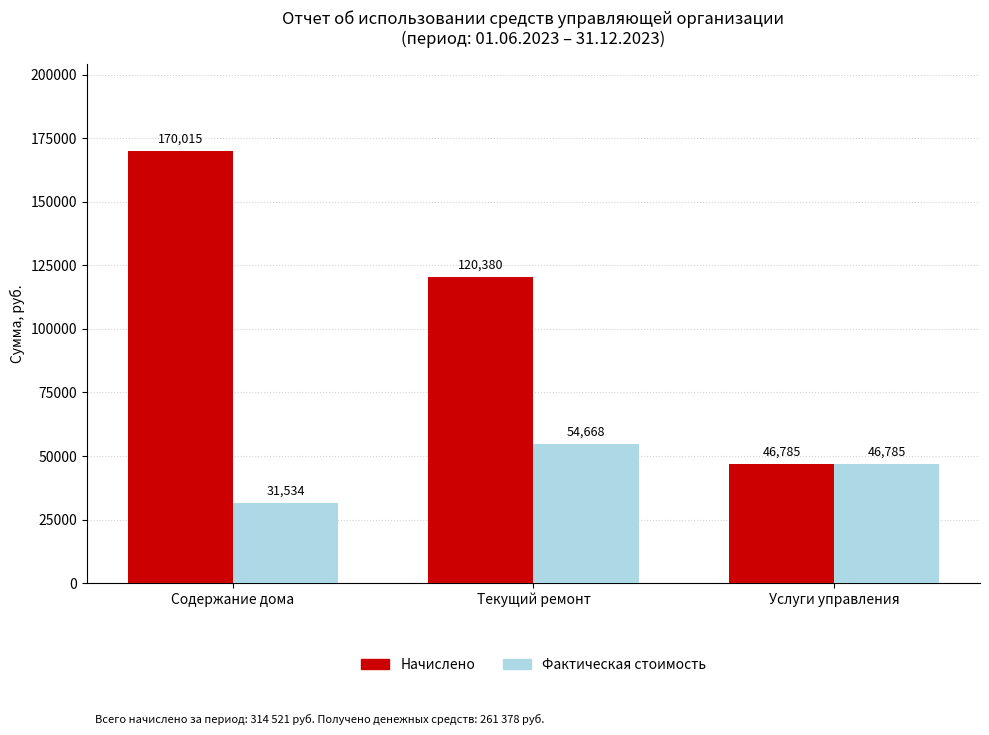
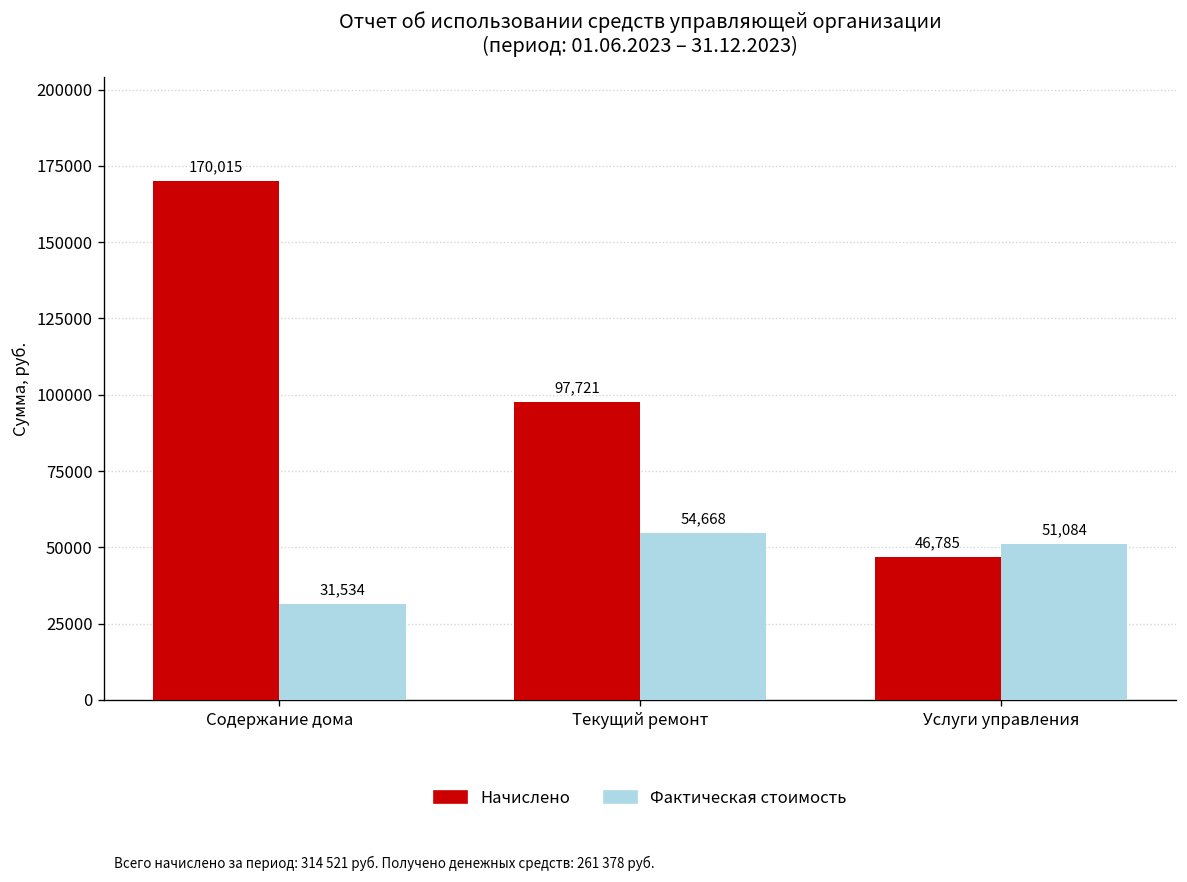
Начислено, Текущий ремонт: 120,380 -> 97,721
Фактическая стоимость, Услуги управления: 46,785 -> 51,084
